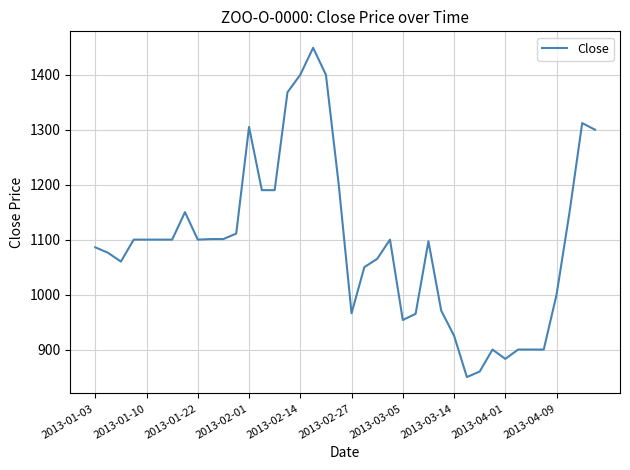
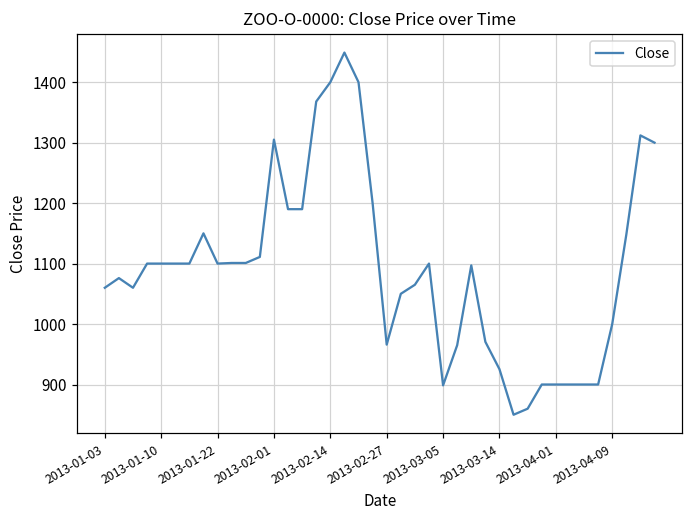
2013-01-03: 1090 -> 1060
2013-03-05: 950 -> 900
2013-04-01: 880 -> 900
